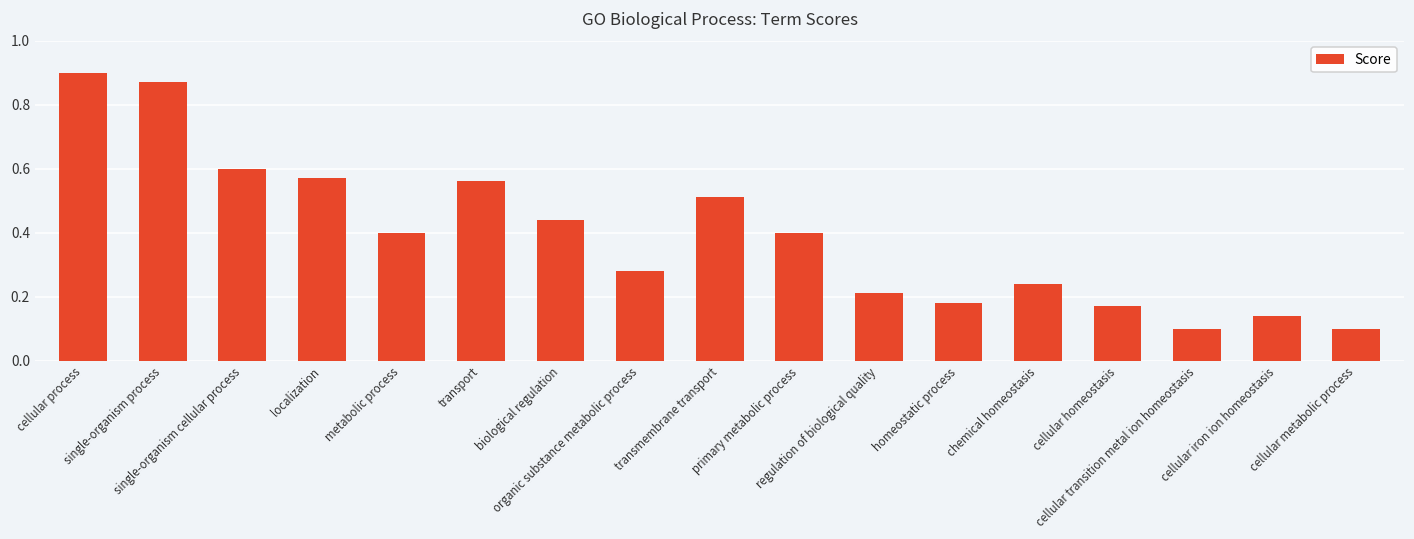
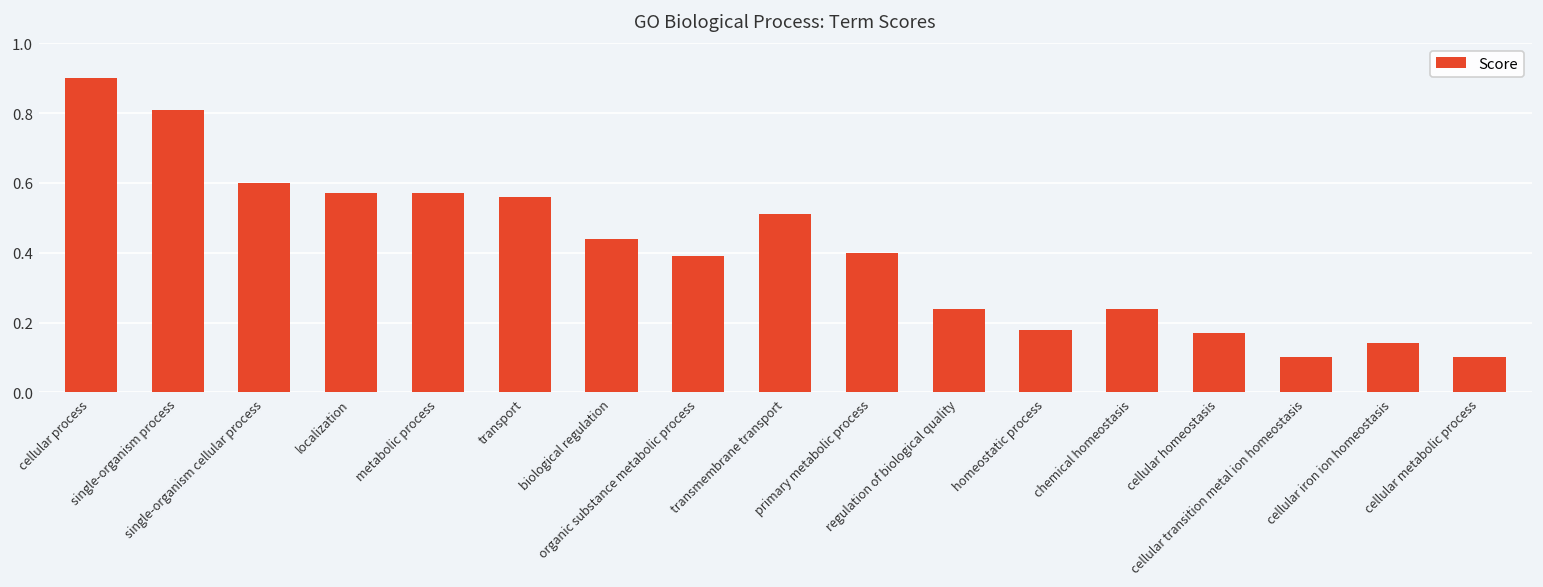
single-organism process: 0.87 -> 0.81
metabolic process: 0.40 -> 0.57
organic substance metabolic process: 0.28 -> 0.39
regulation of biological quality: 0.21 -> 0.24
